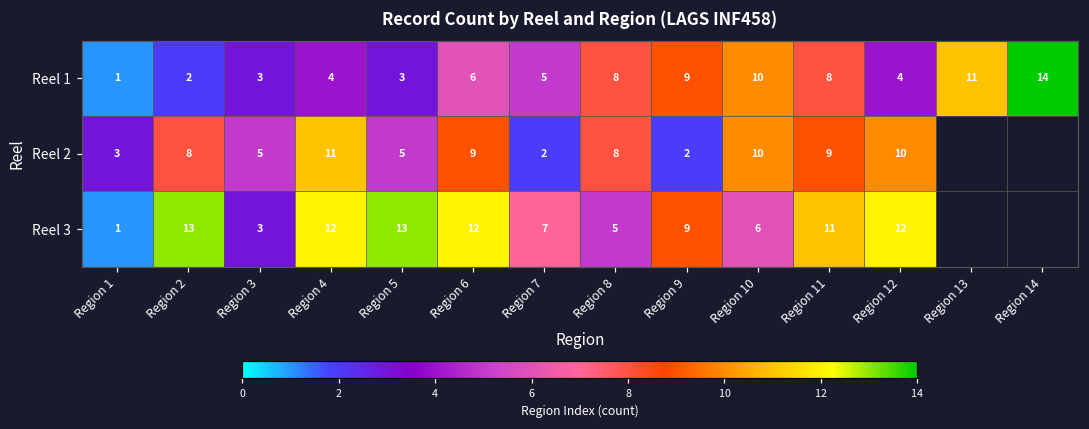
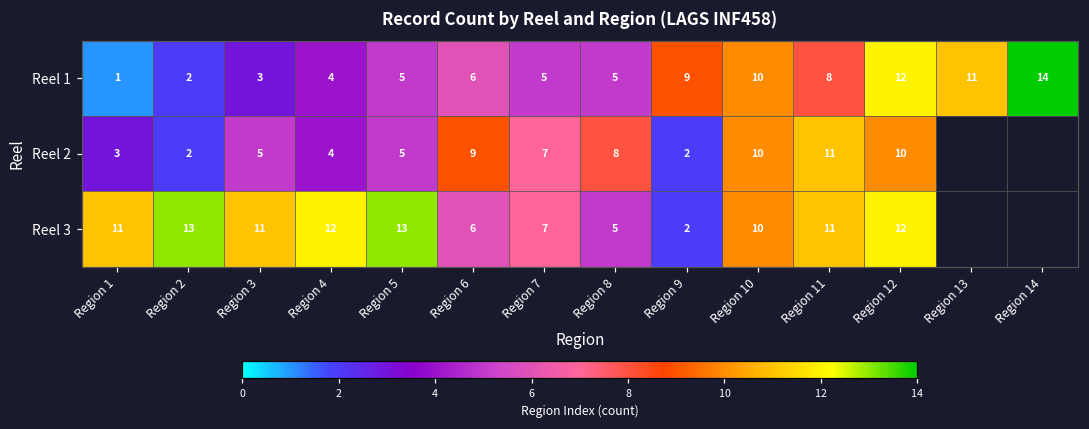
Reel 1, Region 5: 3 -> 5
Reel 1, Region 8: 8 -> 5
Reel 1, Region 12: 4 -> 12
Reel 2, Region 2: 8 -> 2
Reel 2, Region 4: 11 -> 4
Reel 2, Region 7: 2 -> 7
Reel 2, Region 11: 9 -> 11
Reel 3, Region 1: 1 -> 11
Reel 3, Region 3: 3 -> 11
Reel 3, Region 6: 12 -> 6
Reel 3, Region 9: 9 -> 2
Reel 3, Region 10: 6 -> 10
